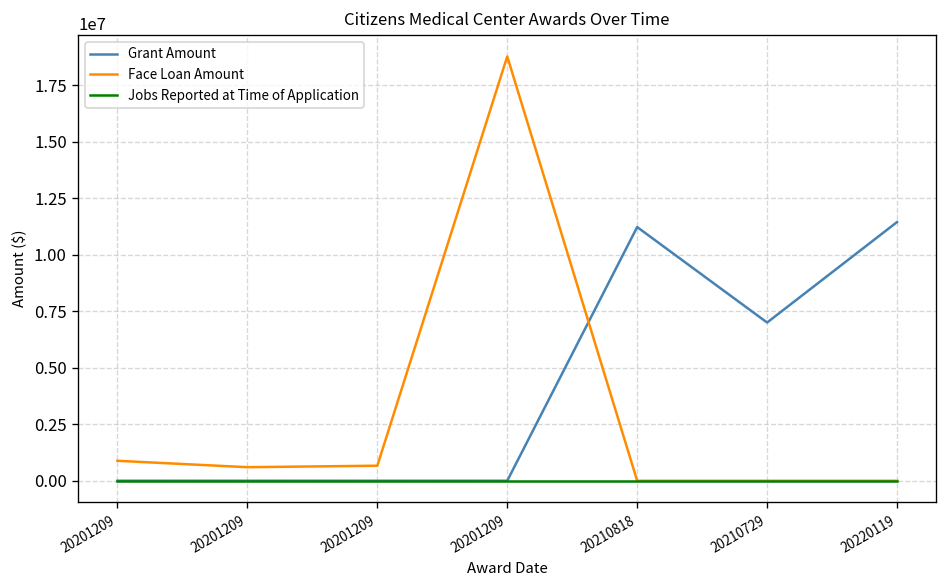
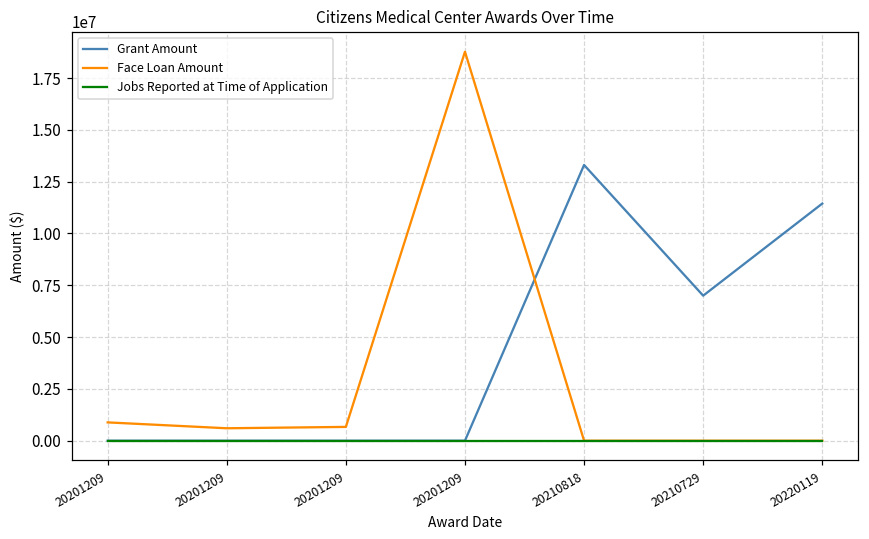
Grant Amount, 20210818: 11200000 -> 13300000
